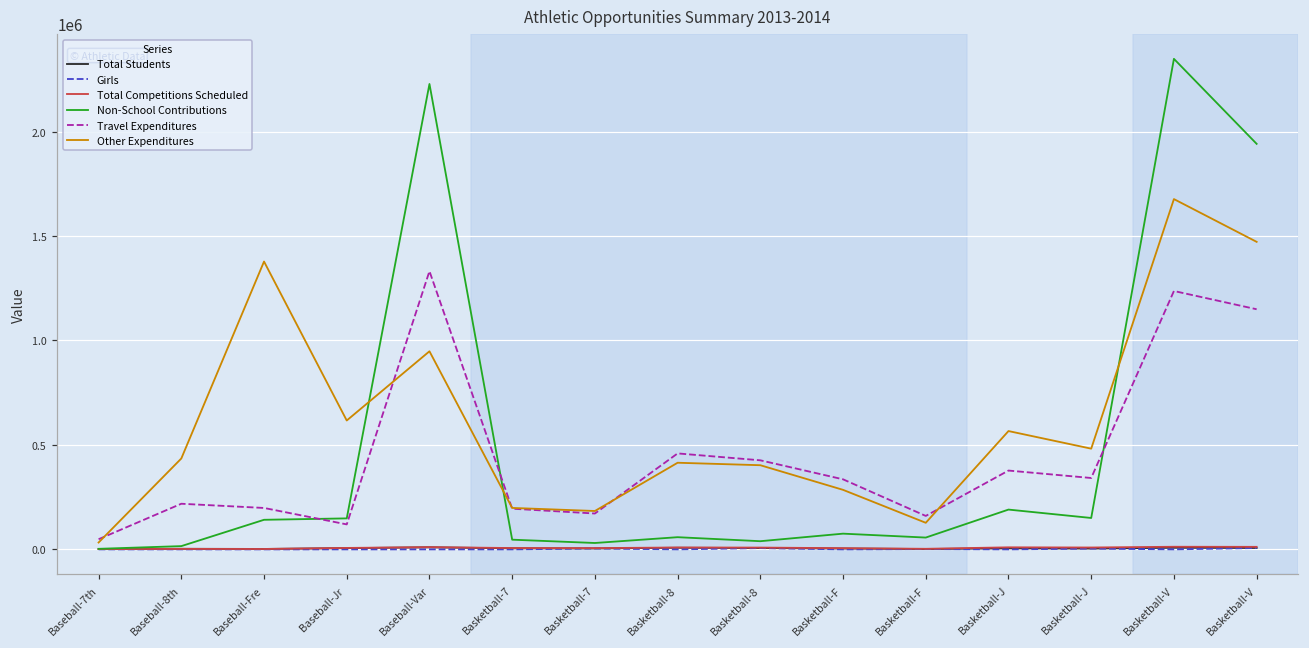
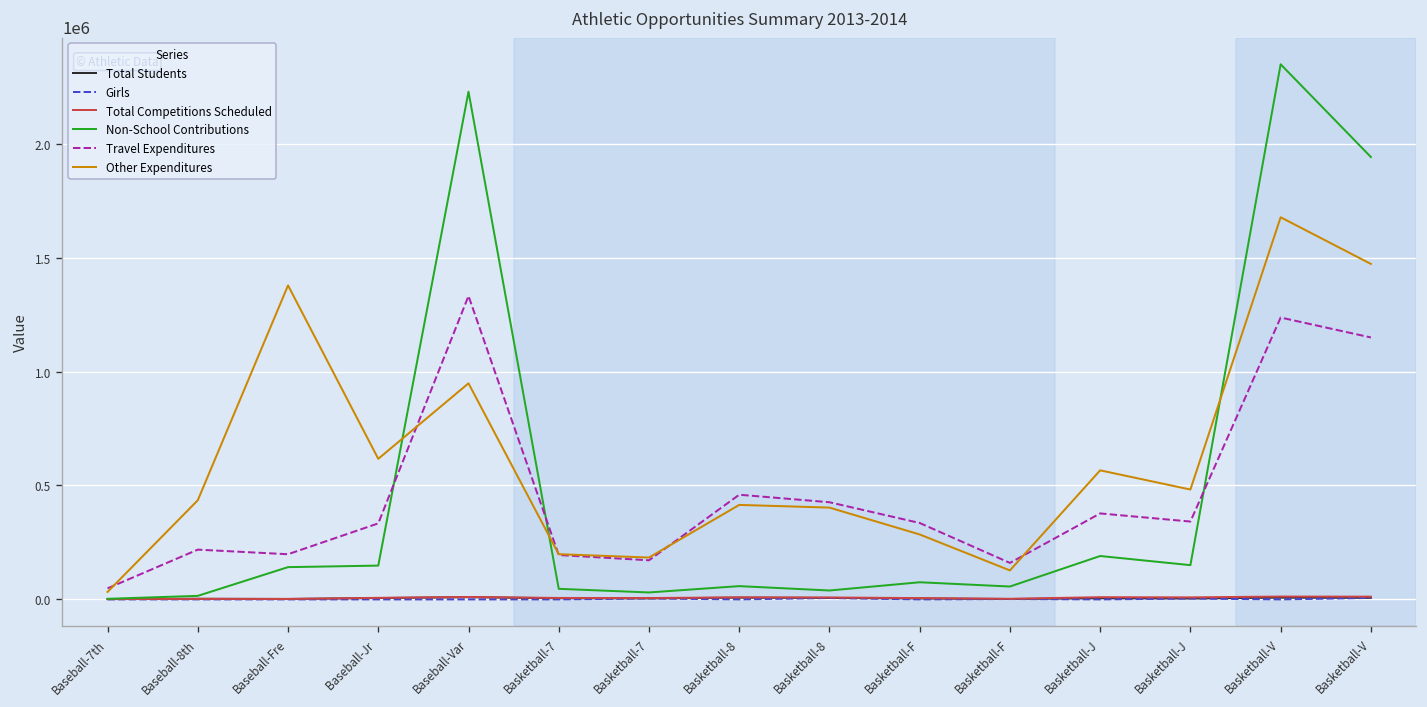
Travel Expenditures, Baseball-Jr: 120000 -> 330000
